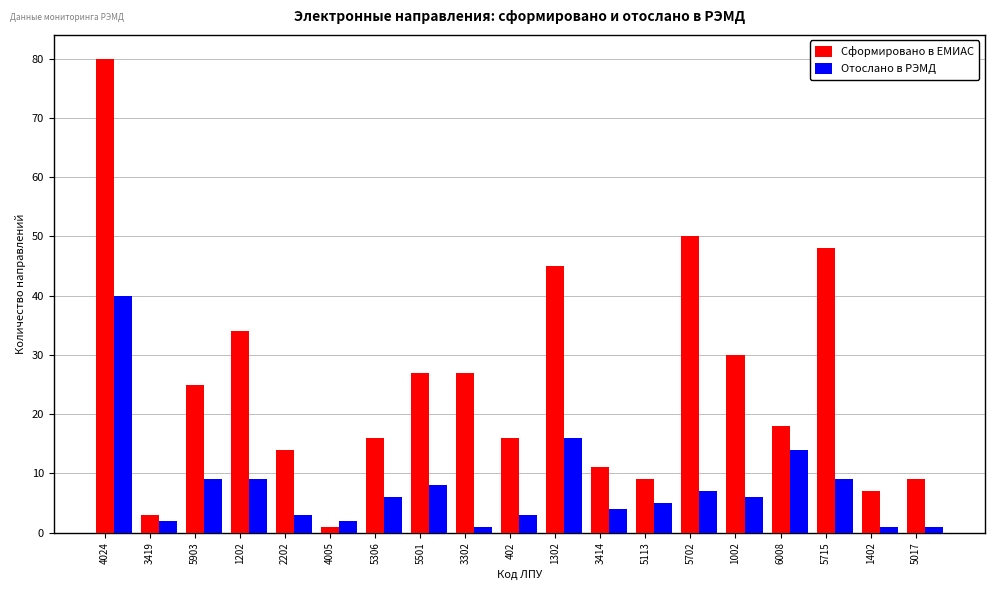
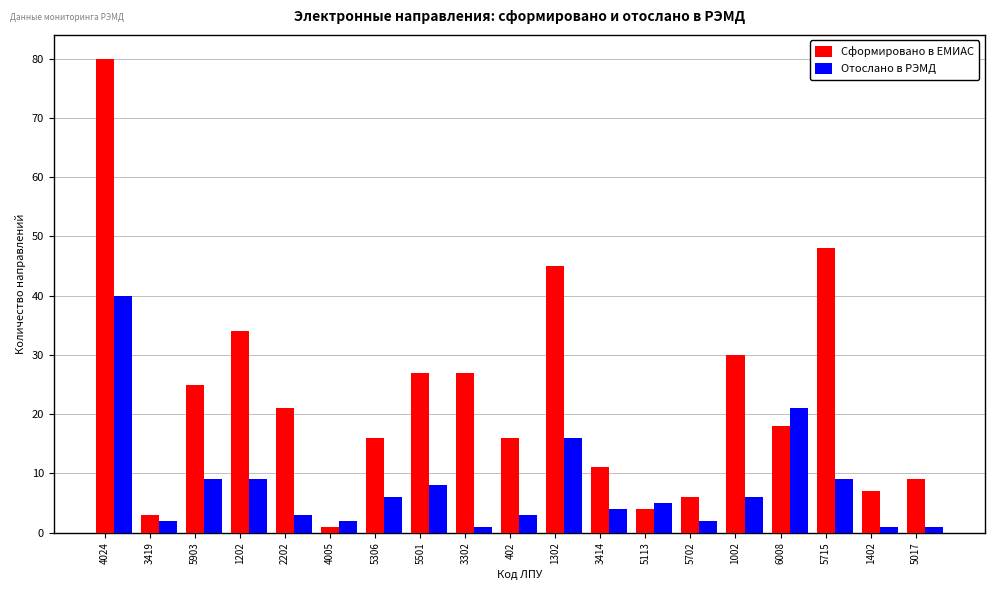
Сформировано в ЕМИАС, 2202: 14 -> 21
Сформировано в ЕМИАС, 5113: 9 -> 4
Сформировано в ЕМИАС, 5702: 50 -> 6
Отослано в РЭМД, 5702: 7 -> 2
Отослано в РЭМД, 6008: 14 -> 21
